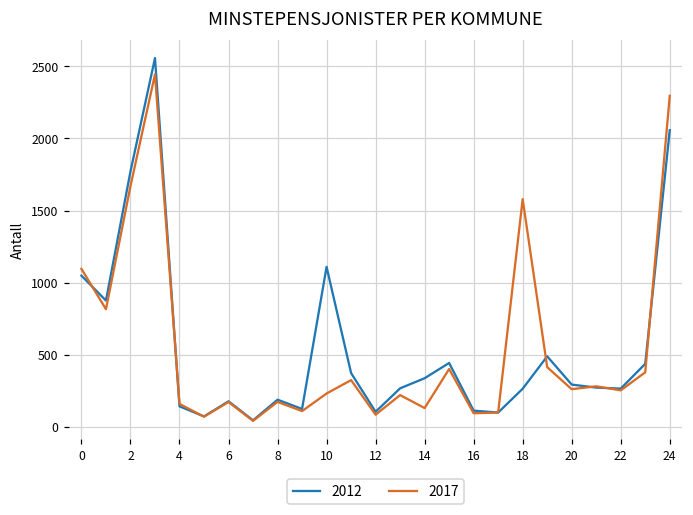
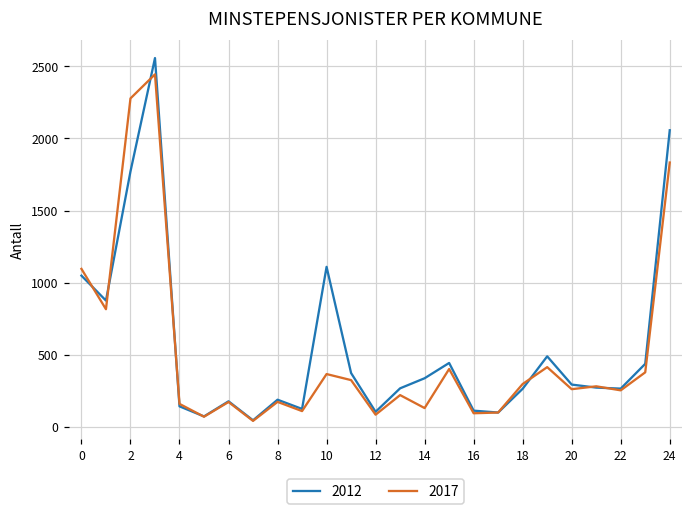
2017, 2: 1670 -> 2280
2017, 10: 230 -> 370
2017, 18: 1580 -> 300
2017, 24: 2300 -> 1830
